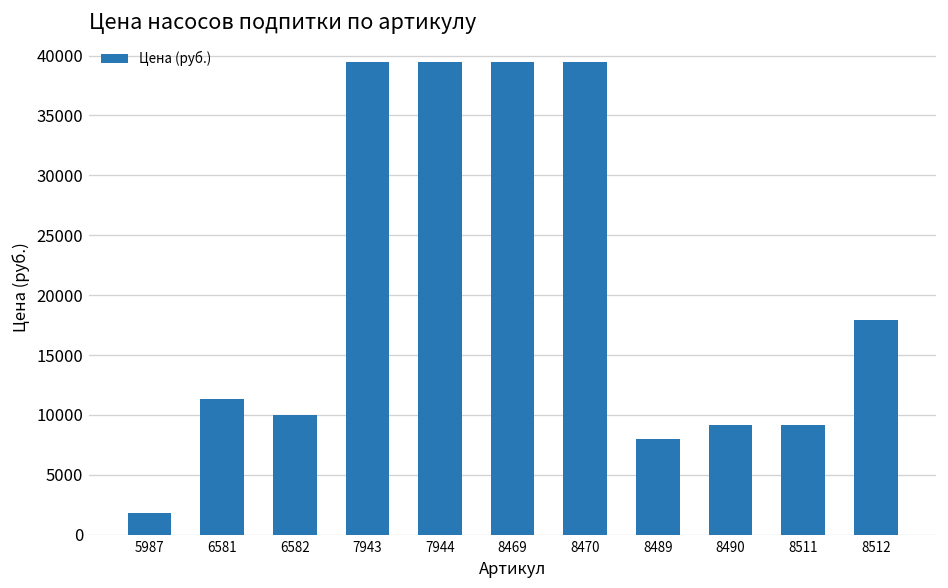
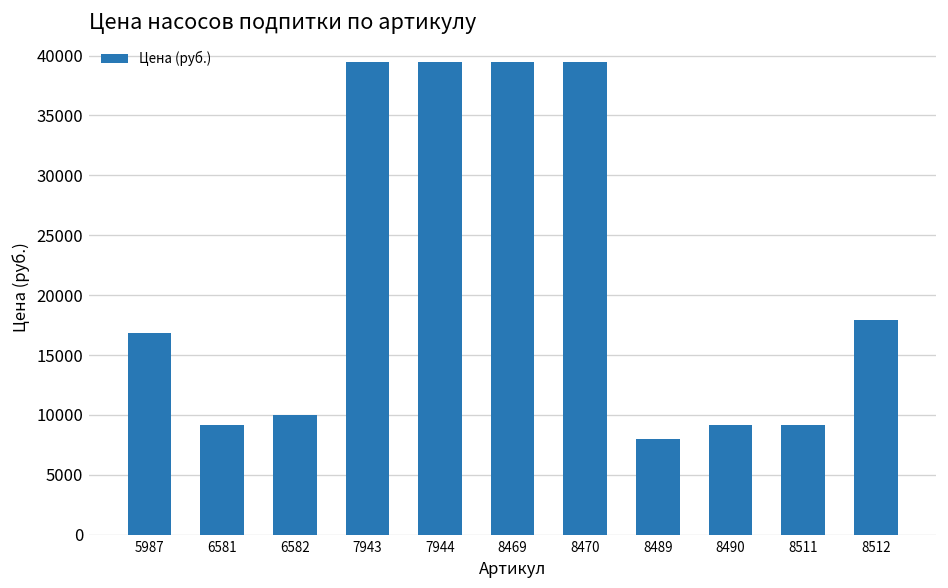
5987: 2000 -> 17000
6581: 11000 -> 9000
